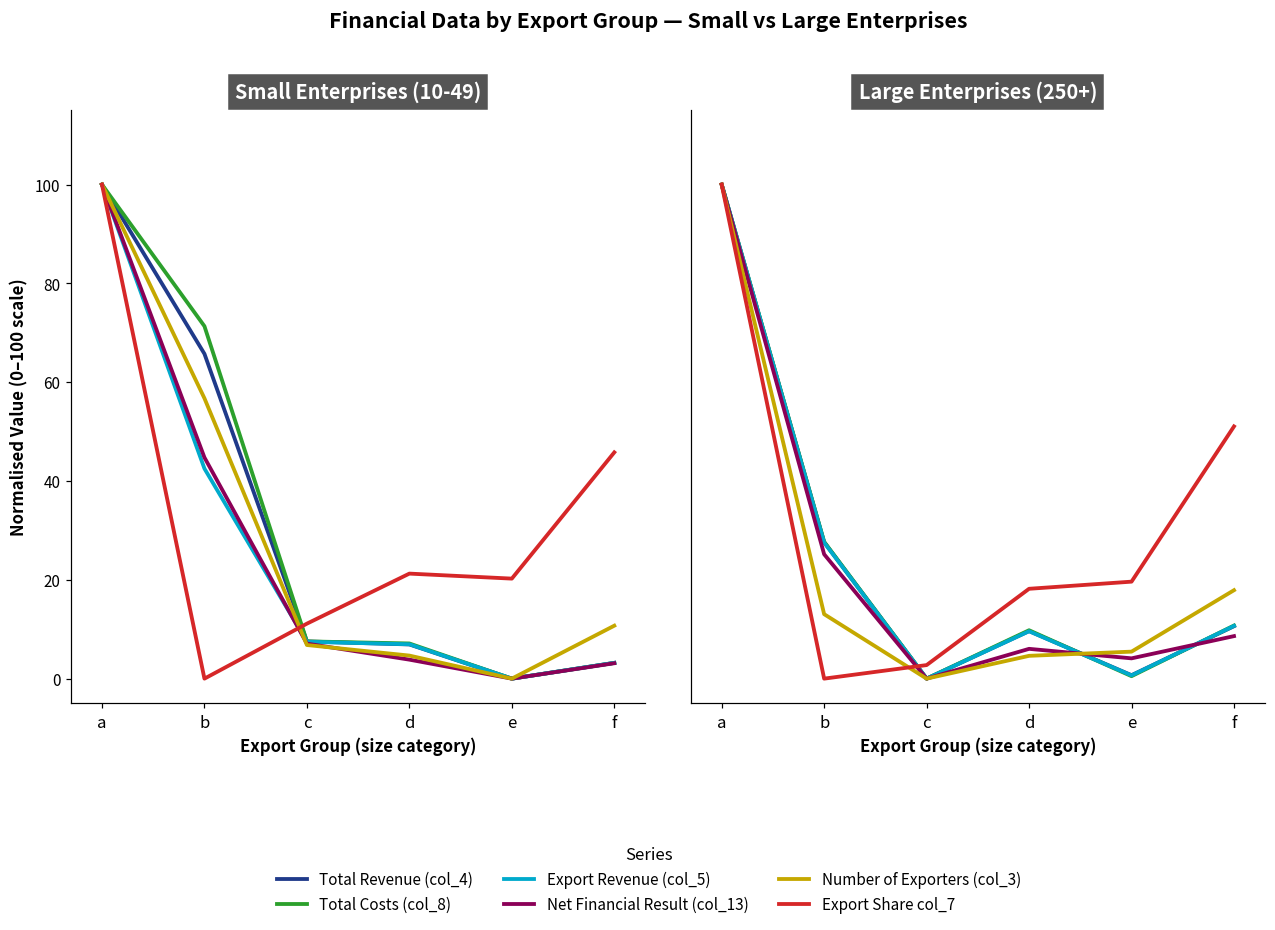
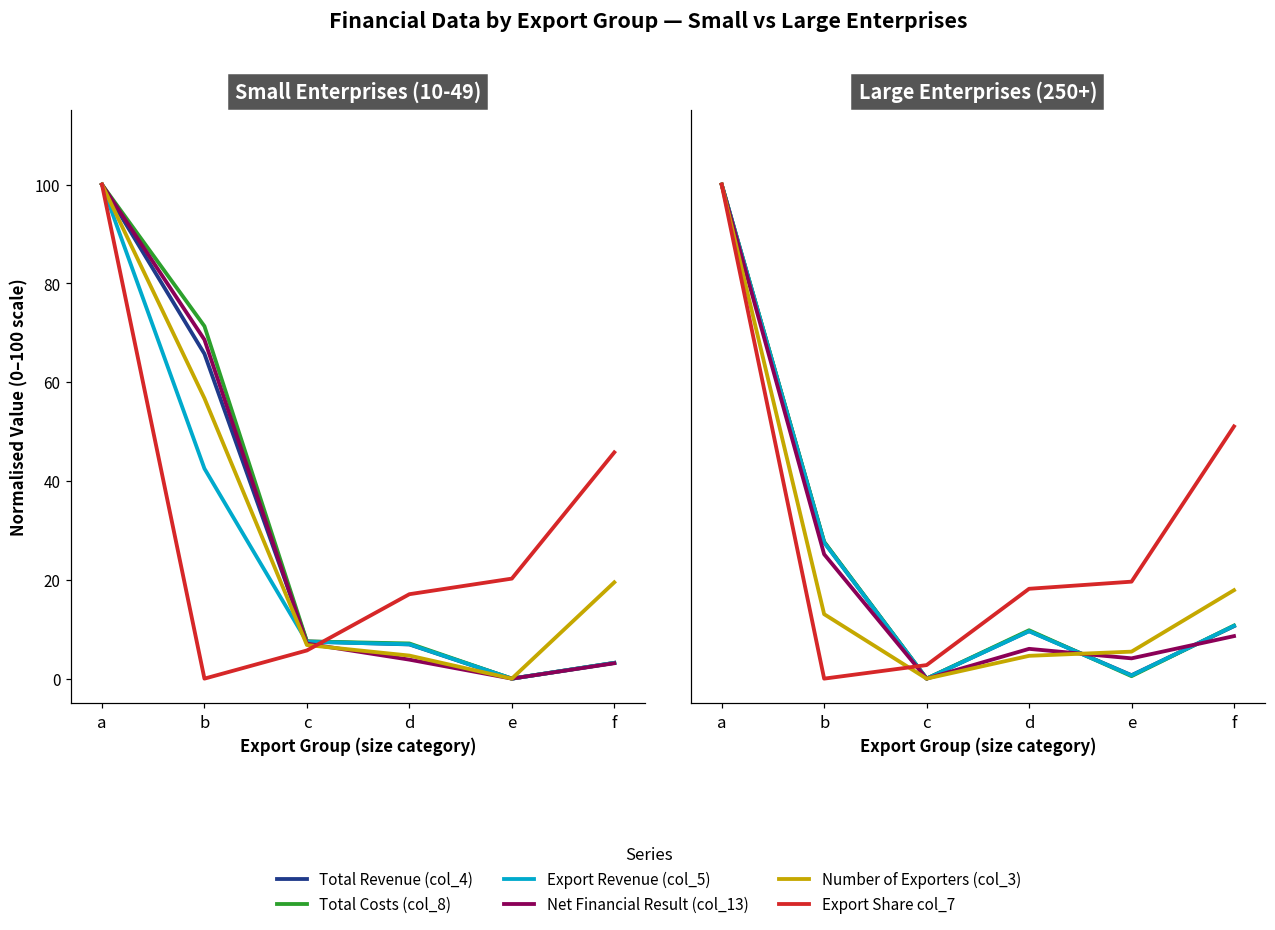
Small Enterprises (10-49), Net Financial Result (col_13), b: 45 -> 69
Small Enterprises (10-49), Export Share col_7, c: 11 -> 6
Small Enterprises (10-49), Export Share col_7, d: 21 -> 17
Small Enterprises (10-49), Number of Exporters (col_3), f: 11 -> 19
